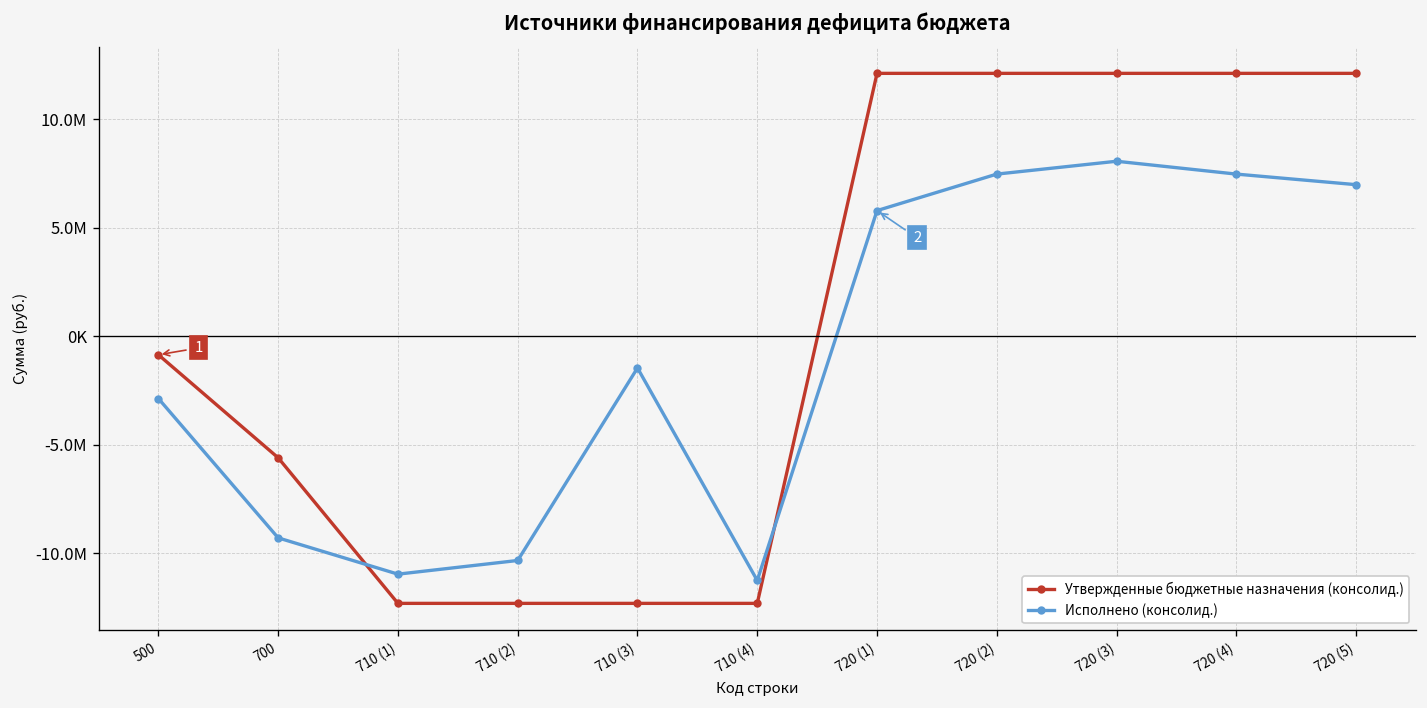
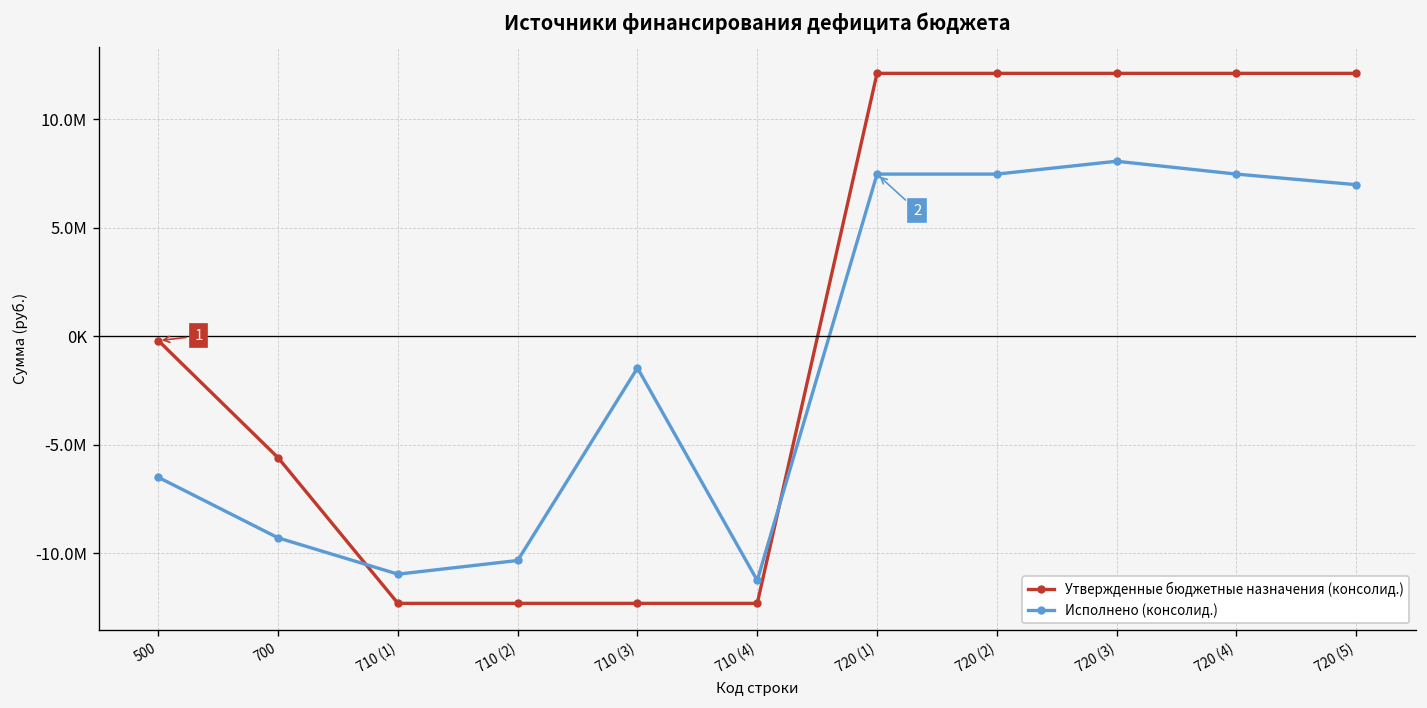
Утвержденные бюджетные назначения (консолид.), 500: -900000 -> -200000
Исполнено (консолид.), 500: -2900000 -> -6500000
Исполнено (консолид.), 720 (1): 5800000 -> 7500000
